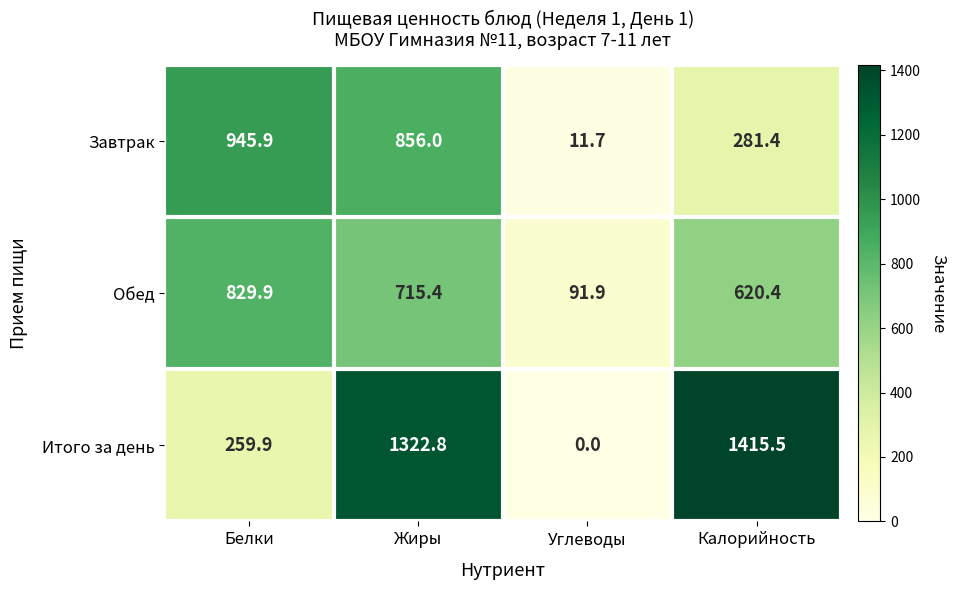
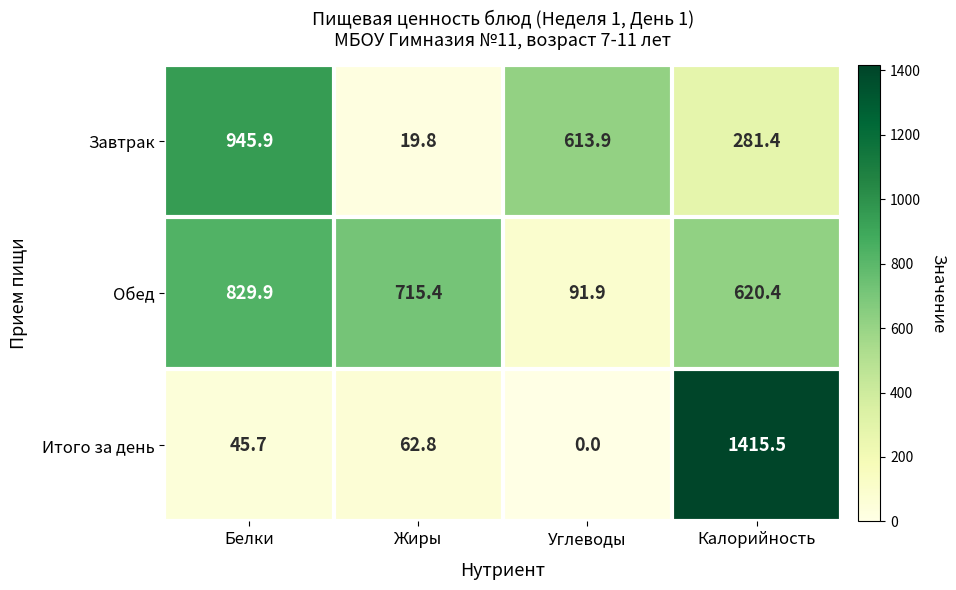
Завтрак, Жиры: 856.0 -> 19.8
Завтрак, Углеводы: 11.7 -> 613.9
Итого за день, Белки: 259.9 -> 45.7
Итого за день, Жиры: 1322.8 -> 62.8
